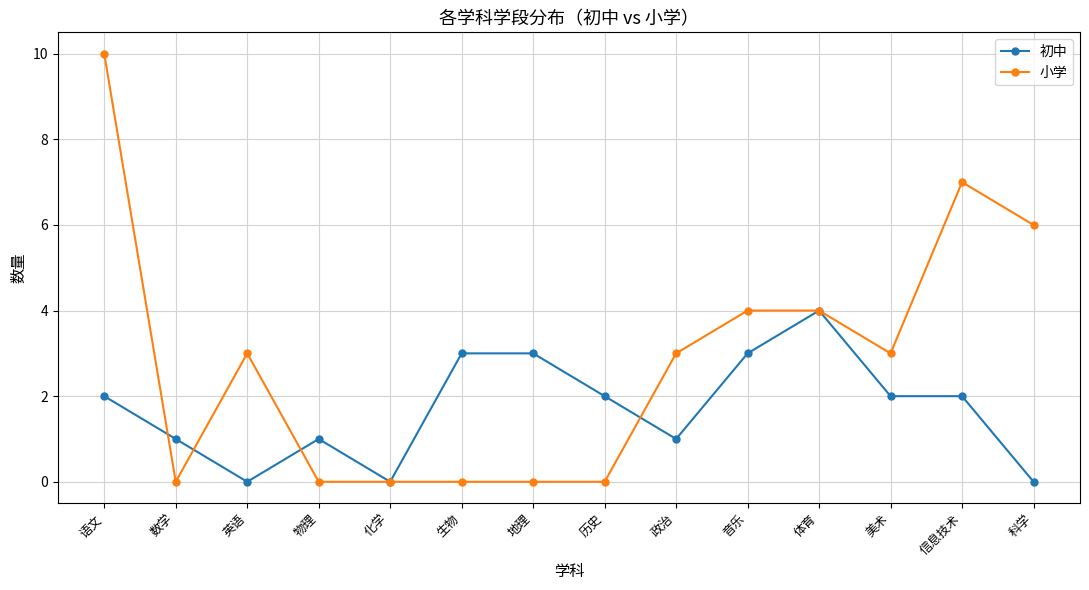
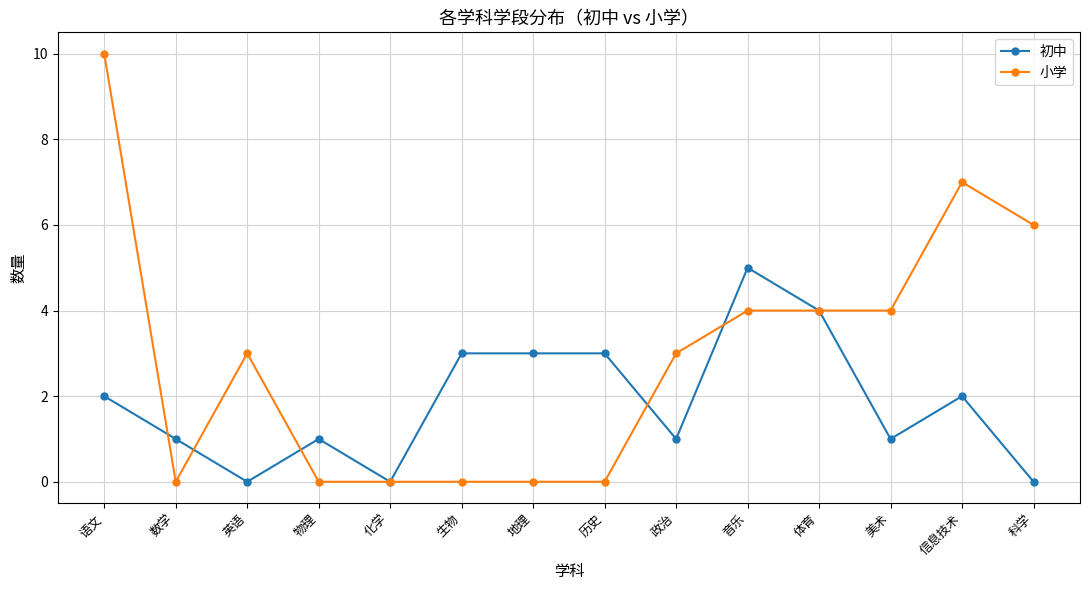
初中, 历史: 2 -> 3
初中, 音乐: 3 -> 5
初中, 美术: 2 -> 1
小学, 美术: 3 -> 4
